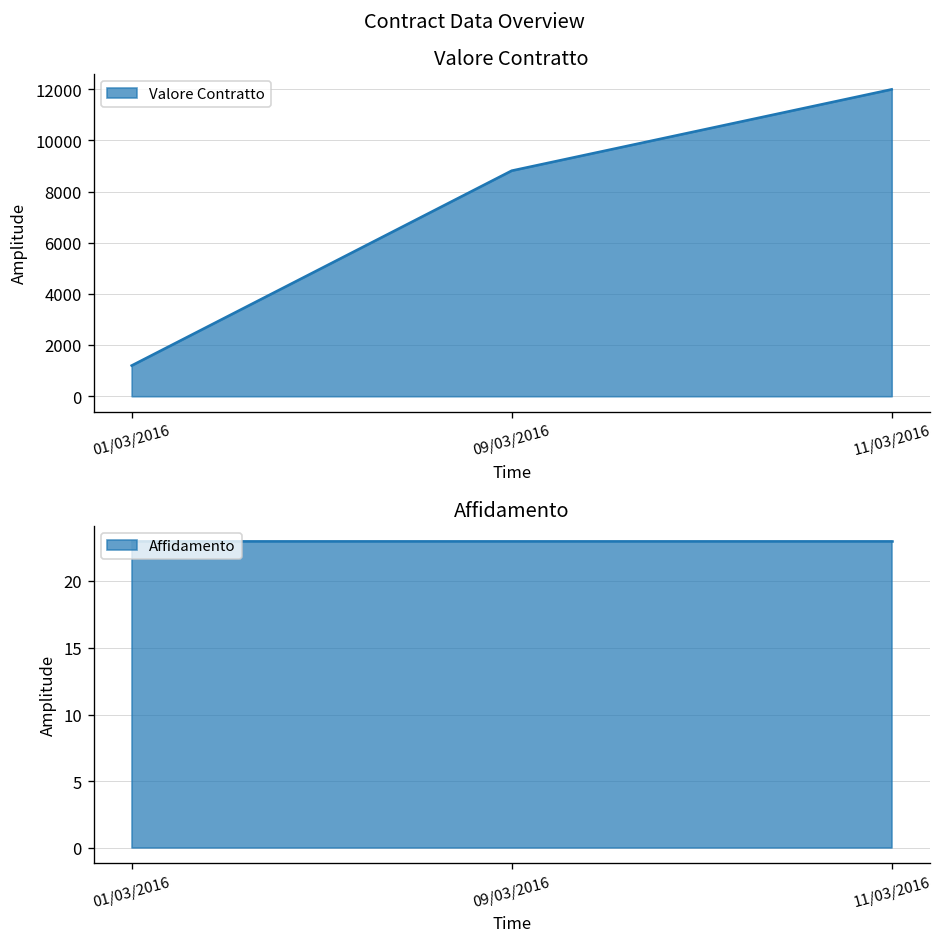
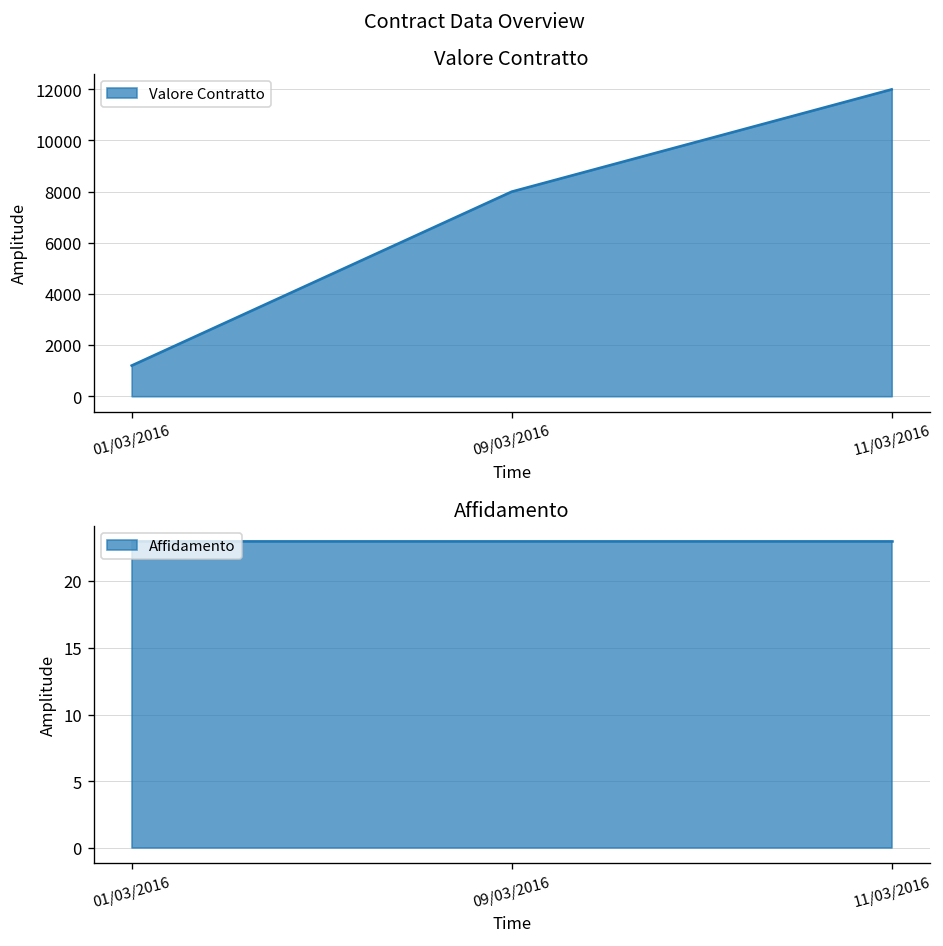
Valore Contratto, 09/03/2016: 8800 -> 8000
